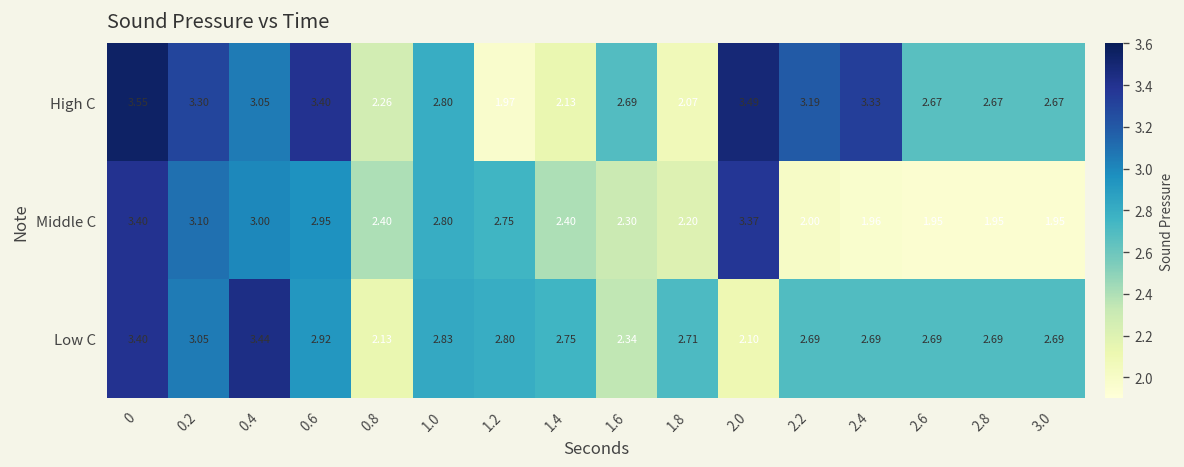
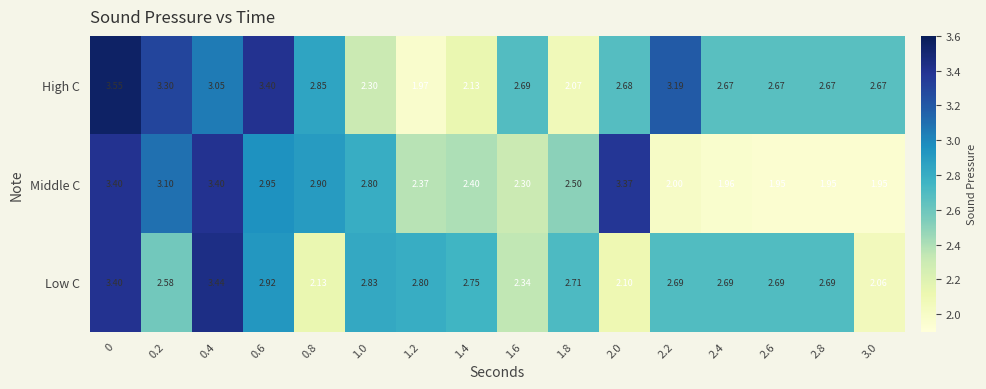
High C, 0.8: 2.26 -> 2.85
High C, 1.0: 2.80 -> 2.30
High C, 2.0: 3.49 -> 2.68
High C, 2.4: 3.33 -> 2.67
Middle C, 0.4: 3.00 -> 3.40
Middle C, 0.8: 2.40 -> 2.90
Middle C, 1.2: 2.75 -> 2.37
Middle C, 1.8: 2.20 -> 2.50
Low C, 0.2: 3.05 -> 2.58
Low C, 3.0: 2.69 -> 2.06
